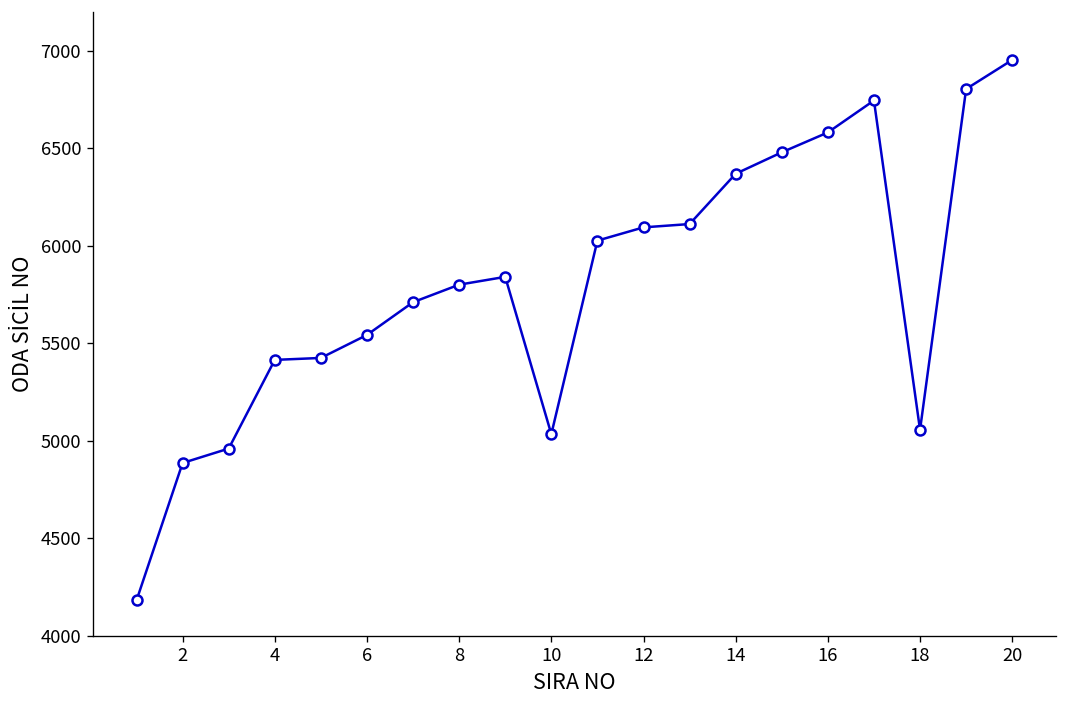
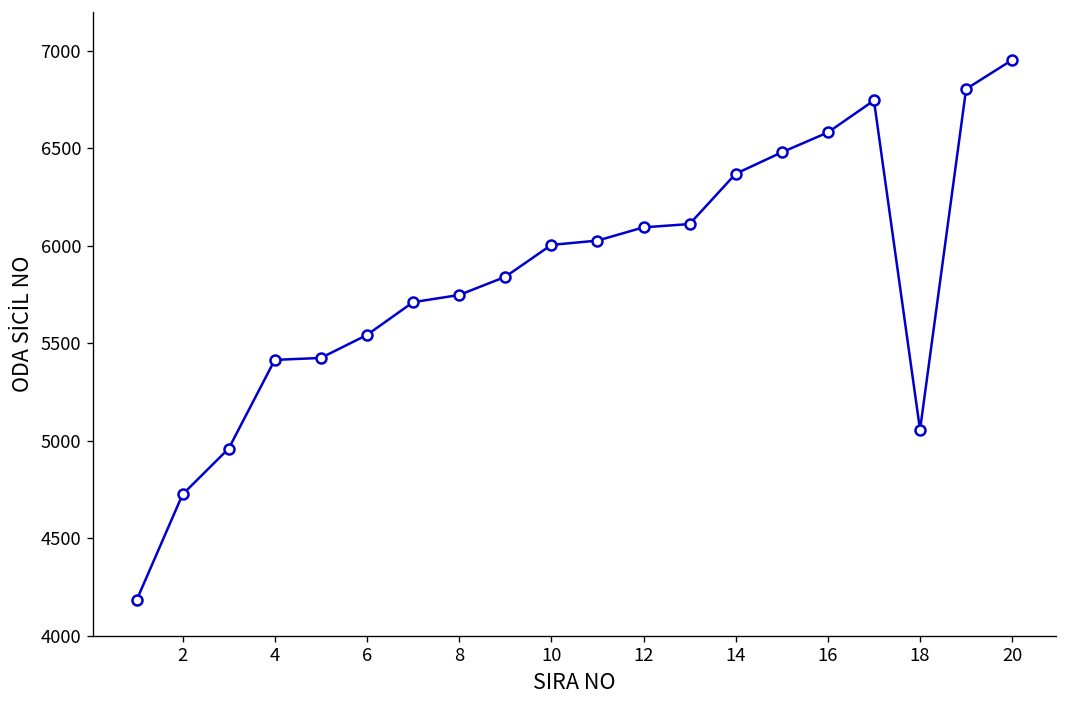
2: 4890 -> 4730
8: 5800 -> 5750
10: 5030 -> 6010
